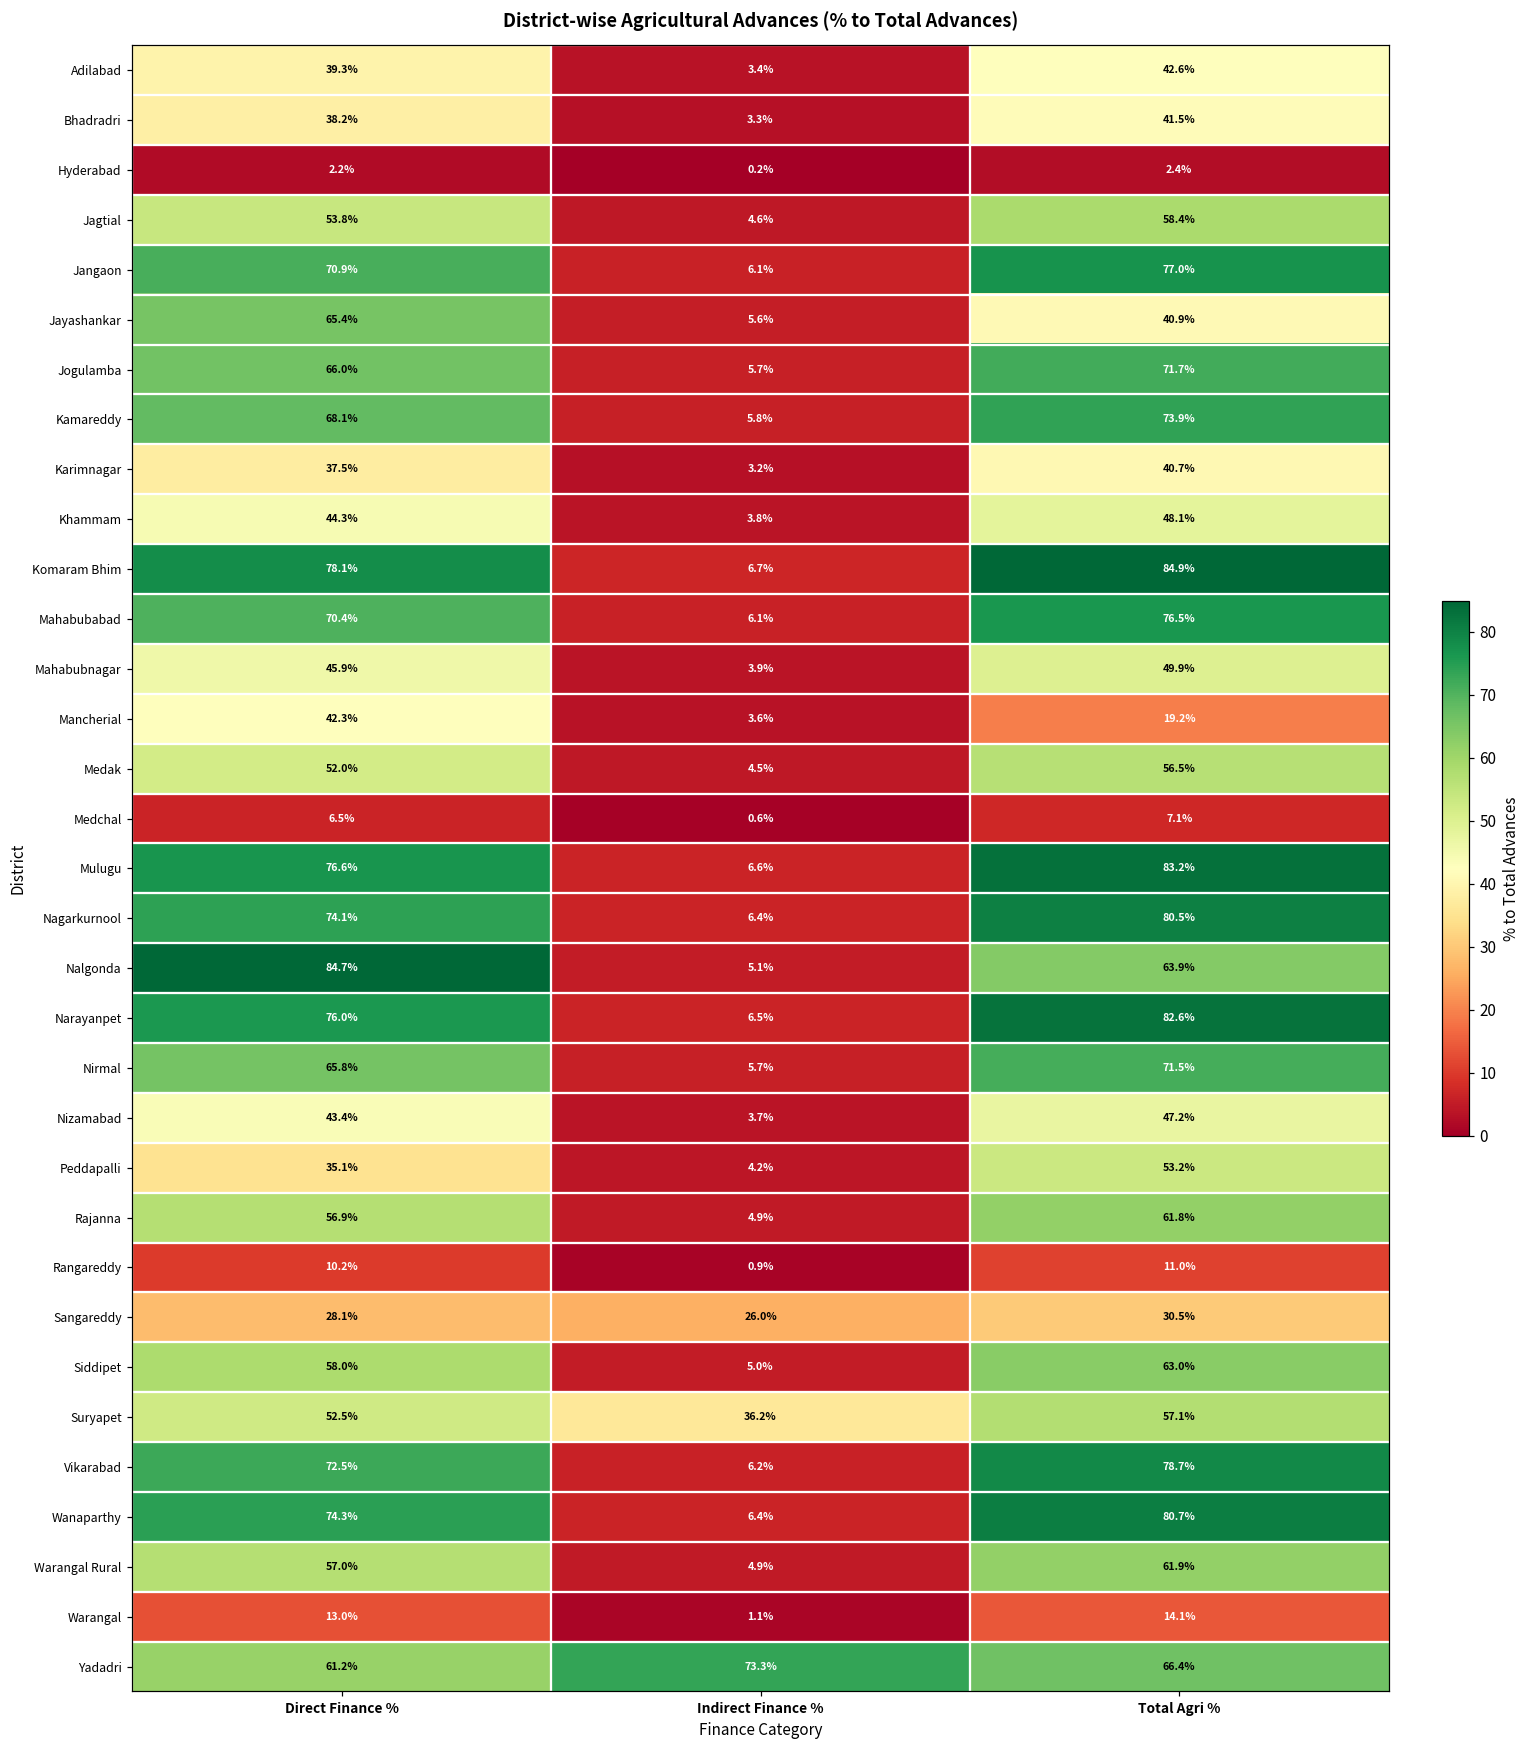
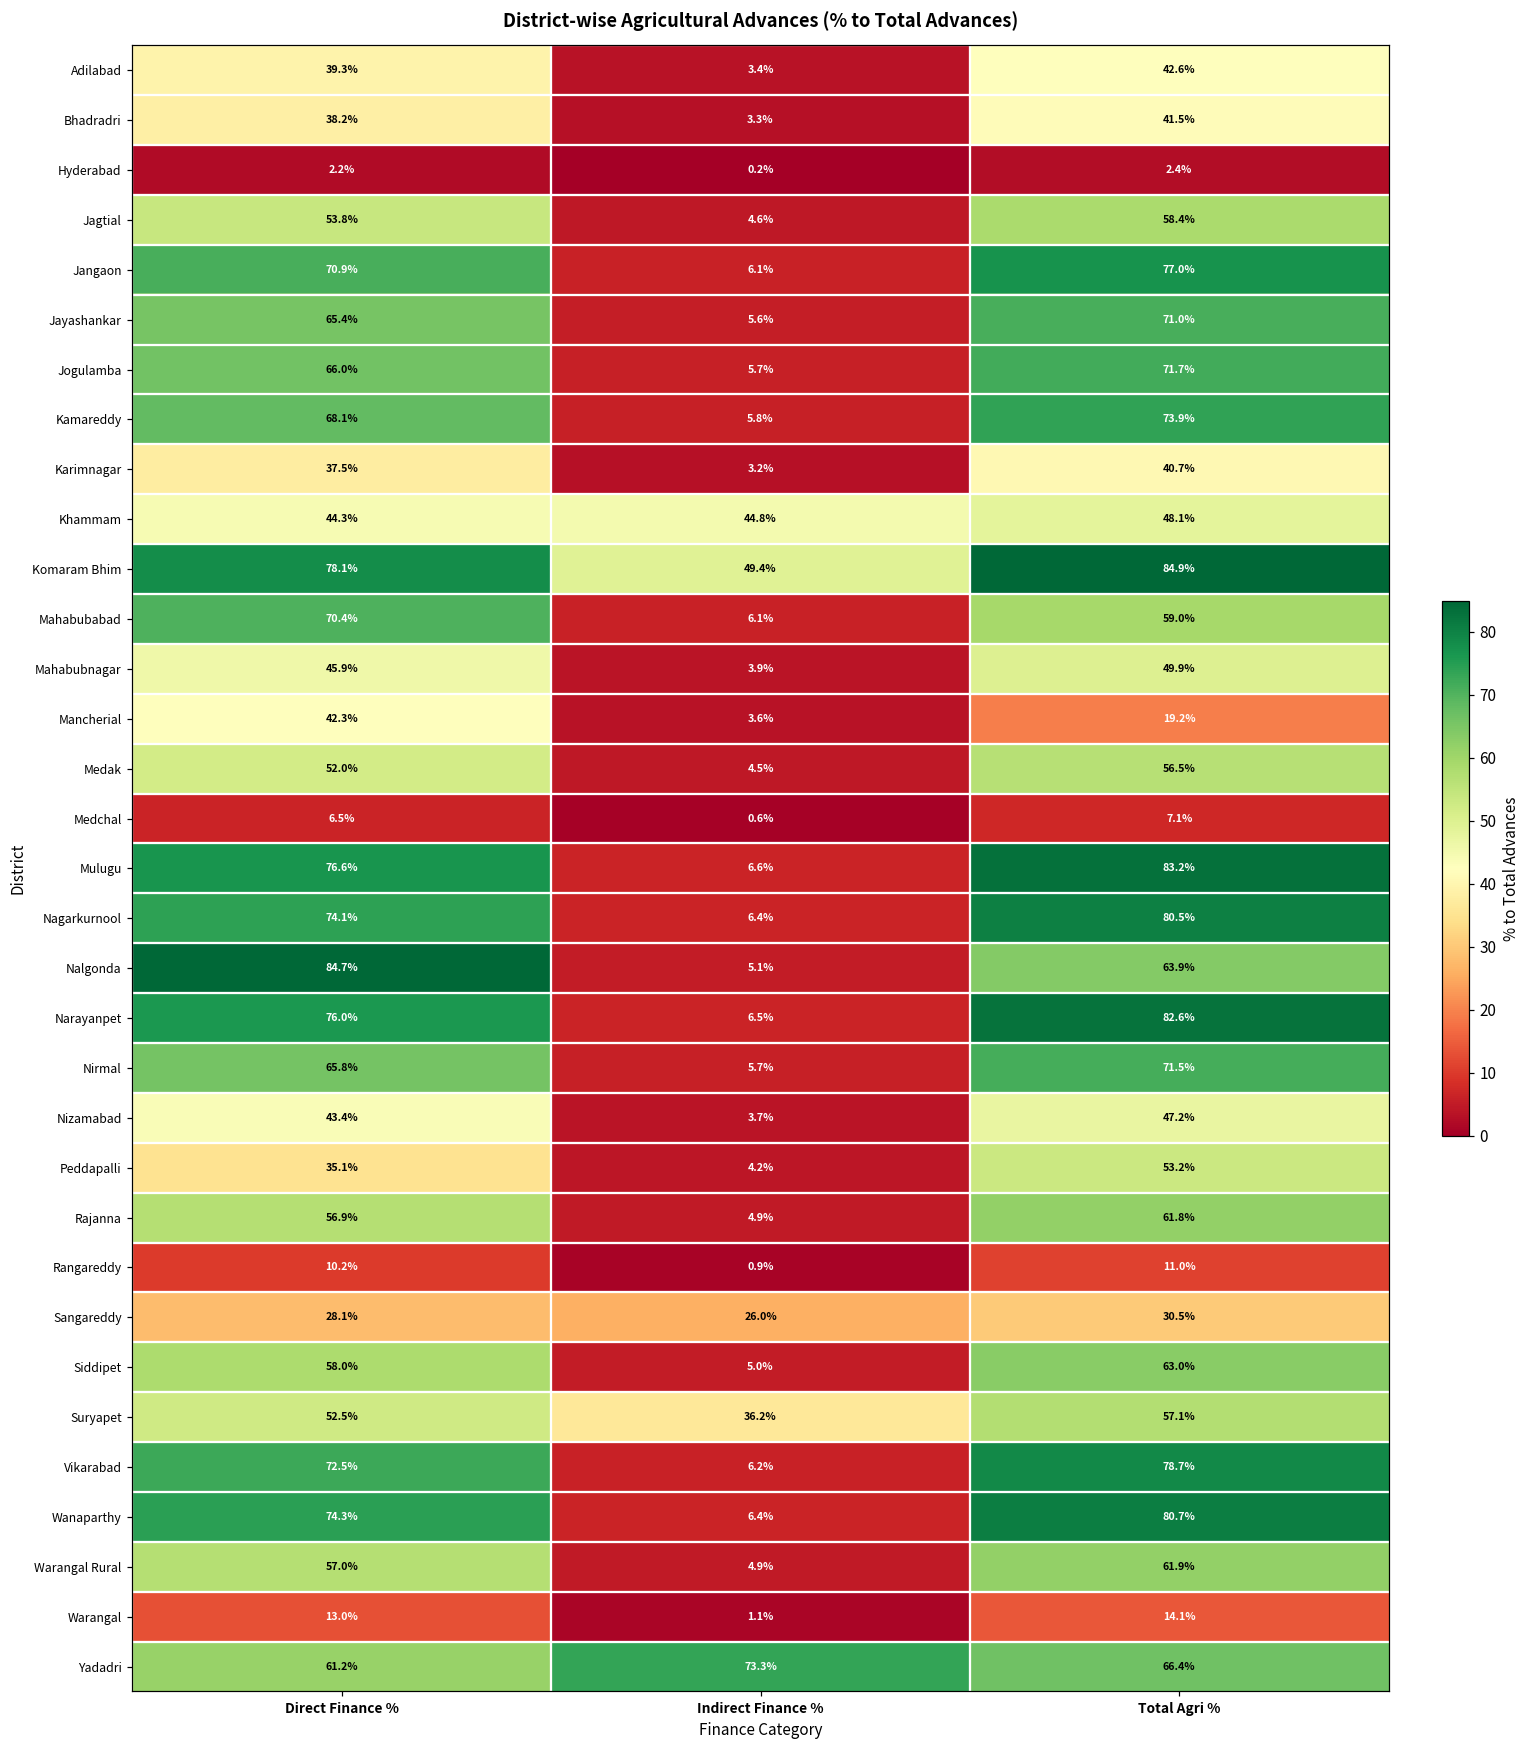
Jayashankar, Total Agri %: 40.9% -> 71.0%
Khammam, Indirect Finance %: 3.8% -> 44.8%
Komaram Bhim, Indirect Finance %: 6.7% -> 49.4%
Mahabubabad, Total Agri %: 76.5% -> 59.0%
